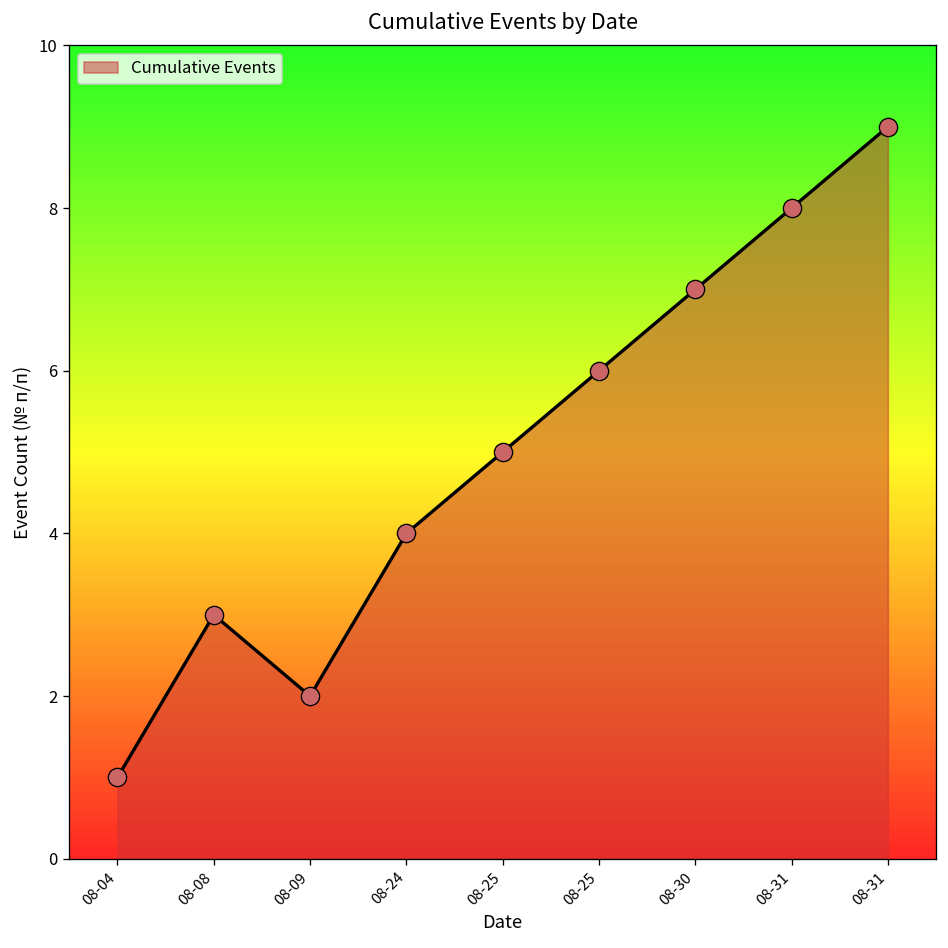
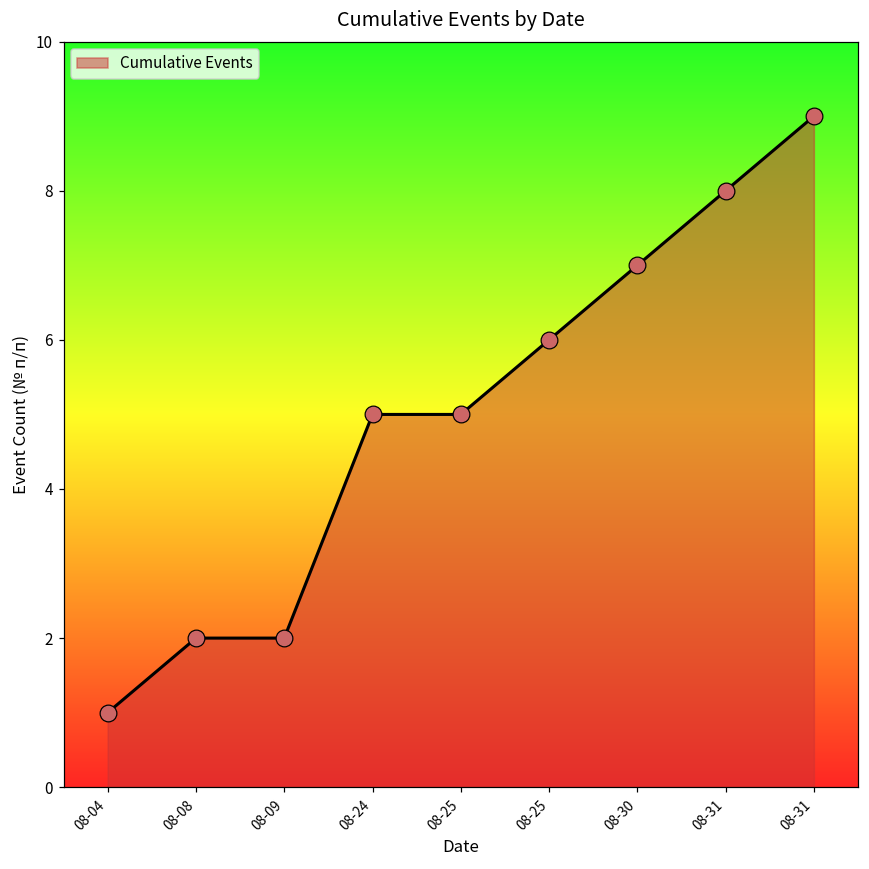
08-08: 3 -> 2
08-24: 4 -> 5
